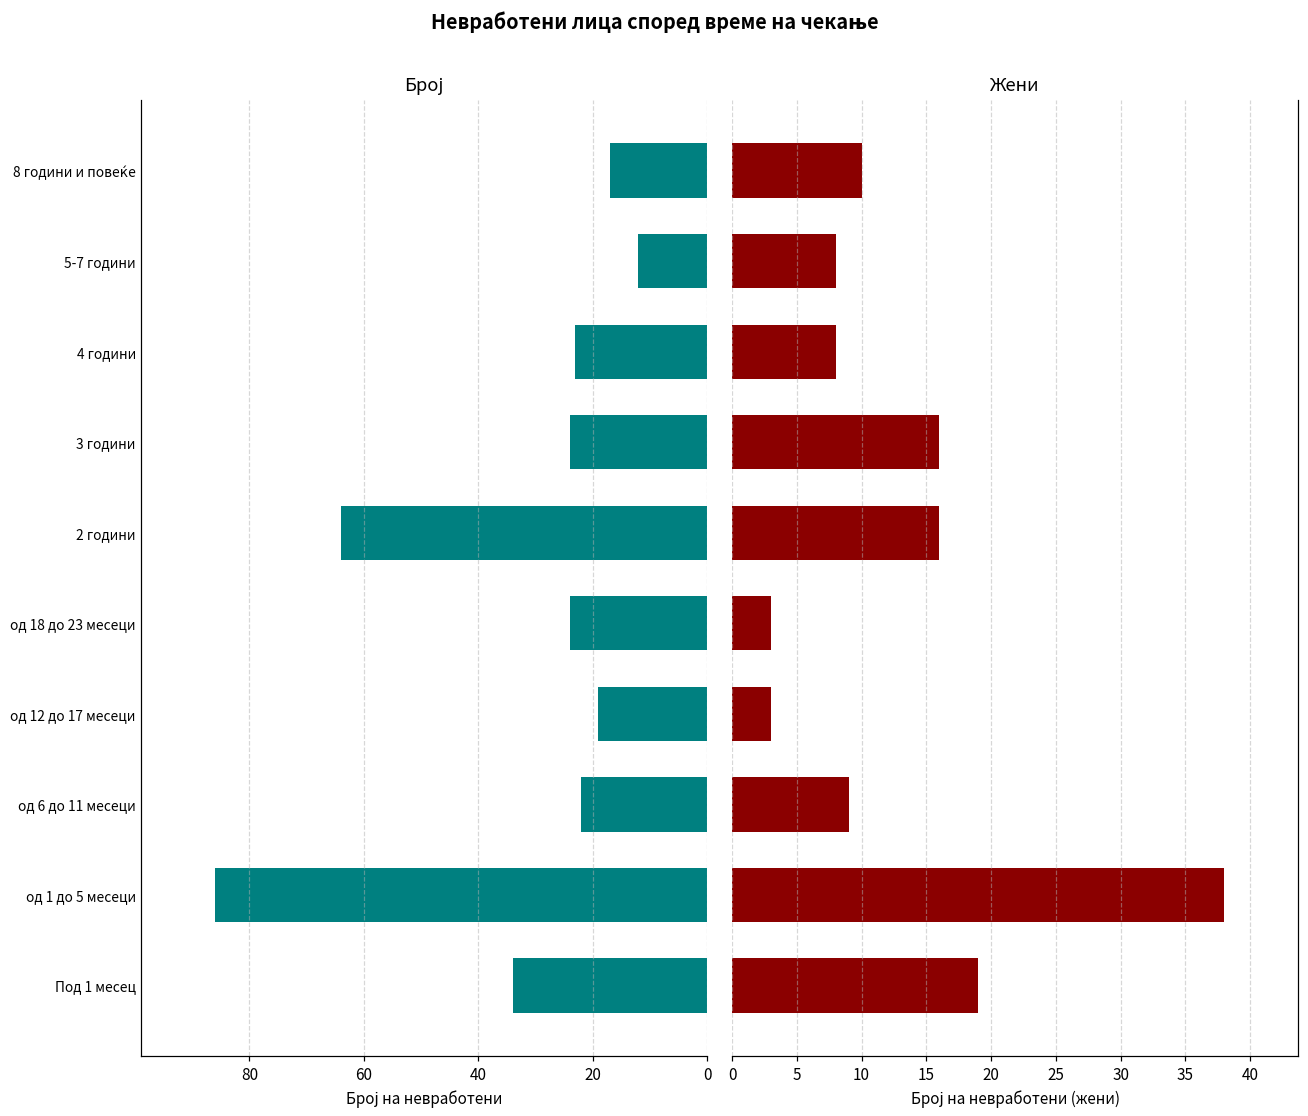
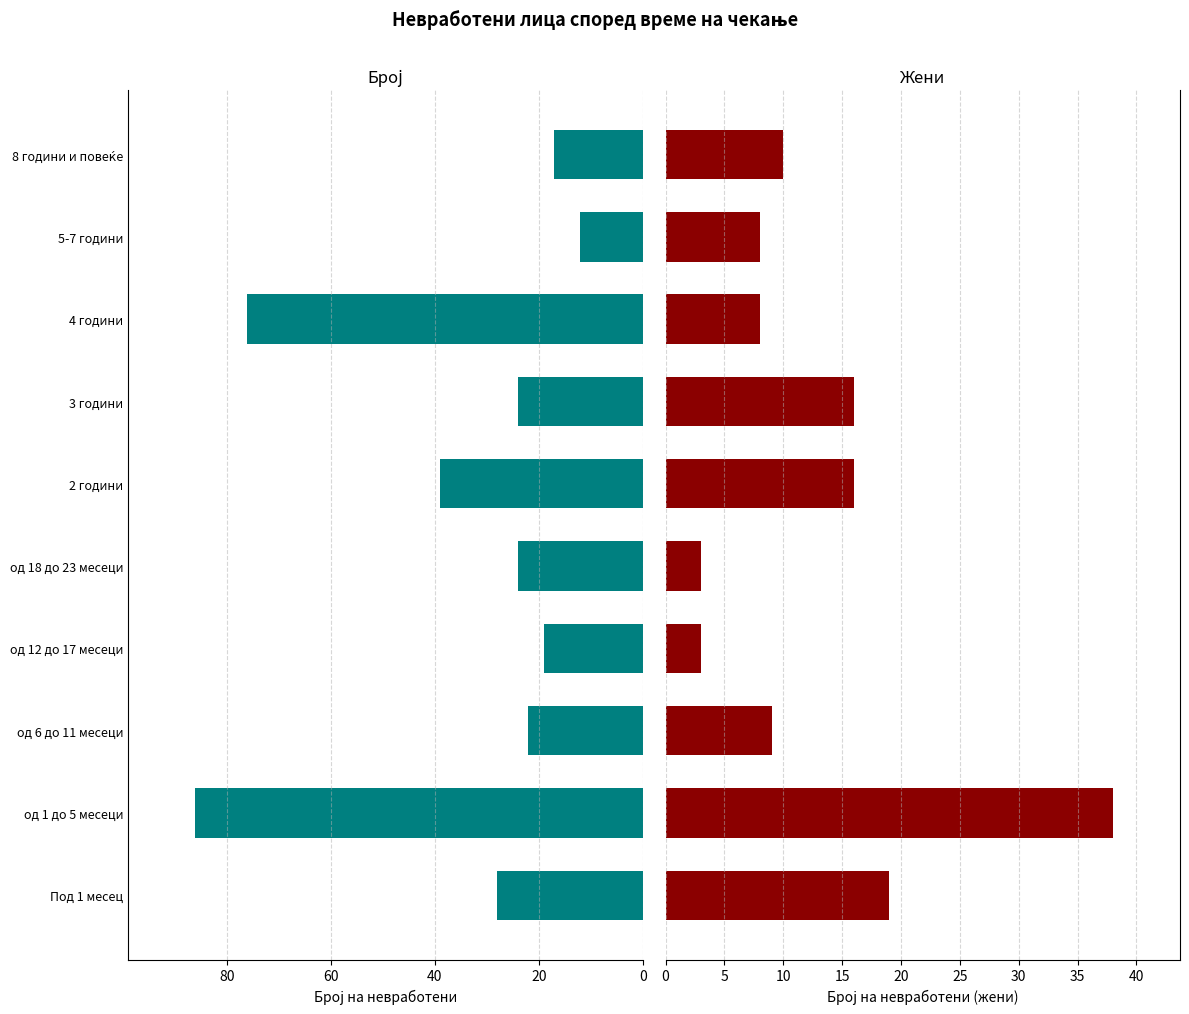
Број, 4 години: 23 -> 76
Број, 2 години: 64 -> 39
Број, Под 1 месец: 34 -> 28
